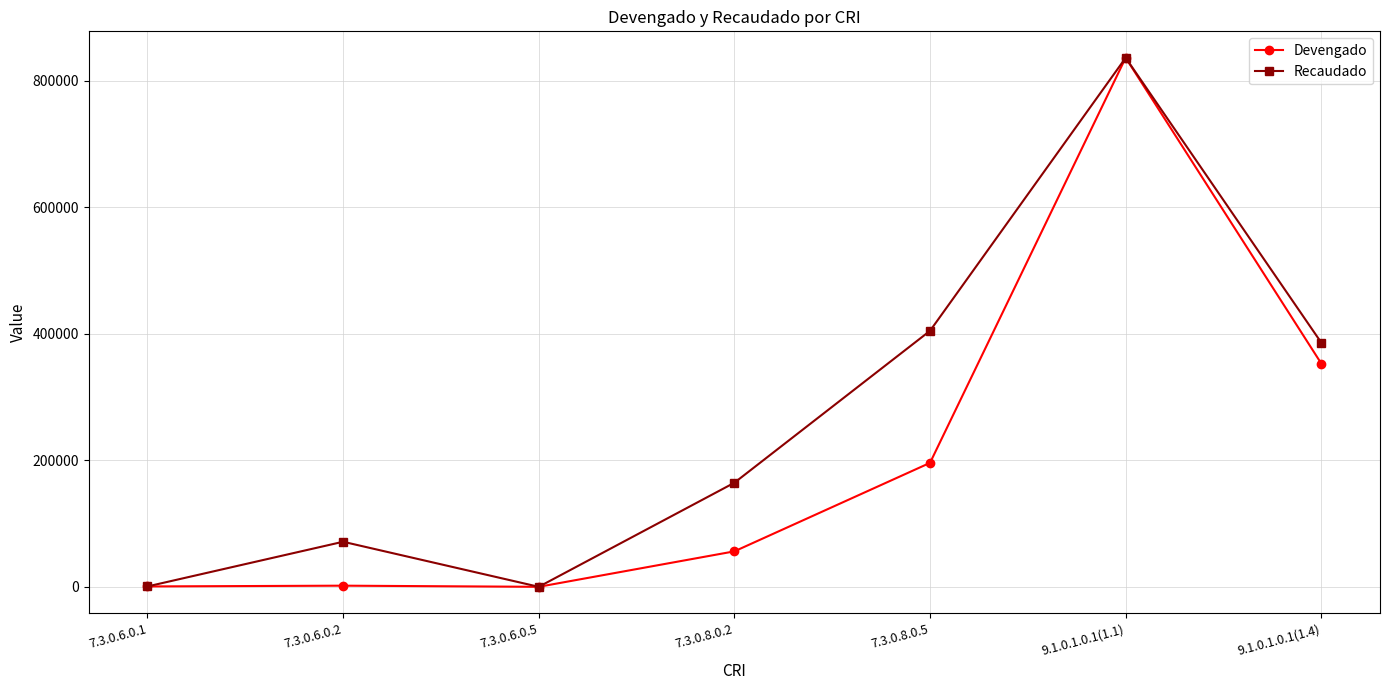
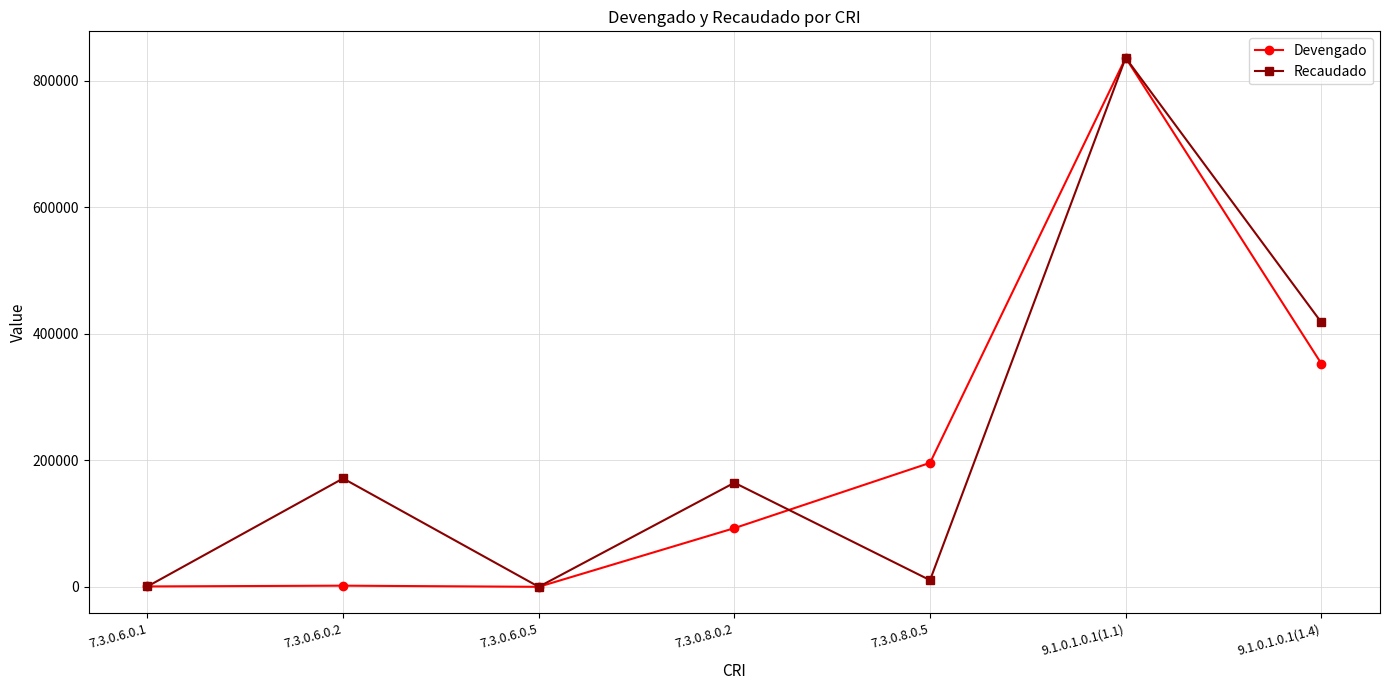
Recaudado, 7.3.0.6.0.2: 70000 -> 170000
Devengado, 7.3.0.8.0.2: 60000 -> 90000
Recaudado, 7.3.0.8.0.5: 400000 -> 10000
Recaudado, 9.1.0.1.0.1(1.4): 390000 -> 420000
